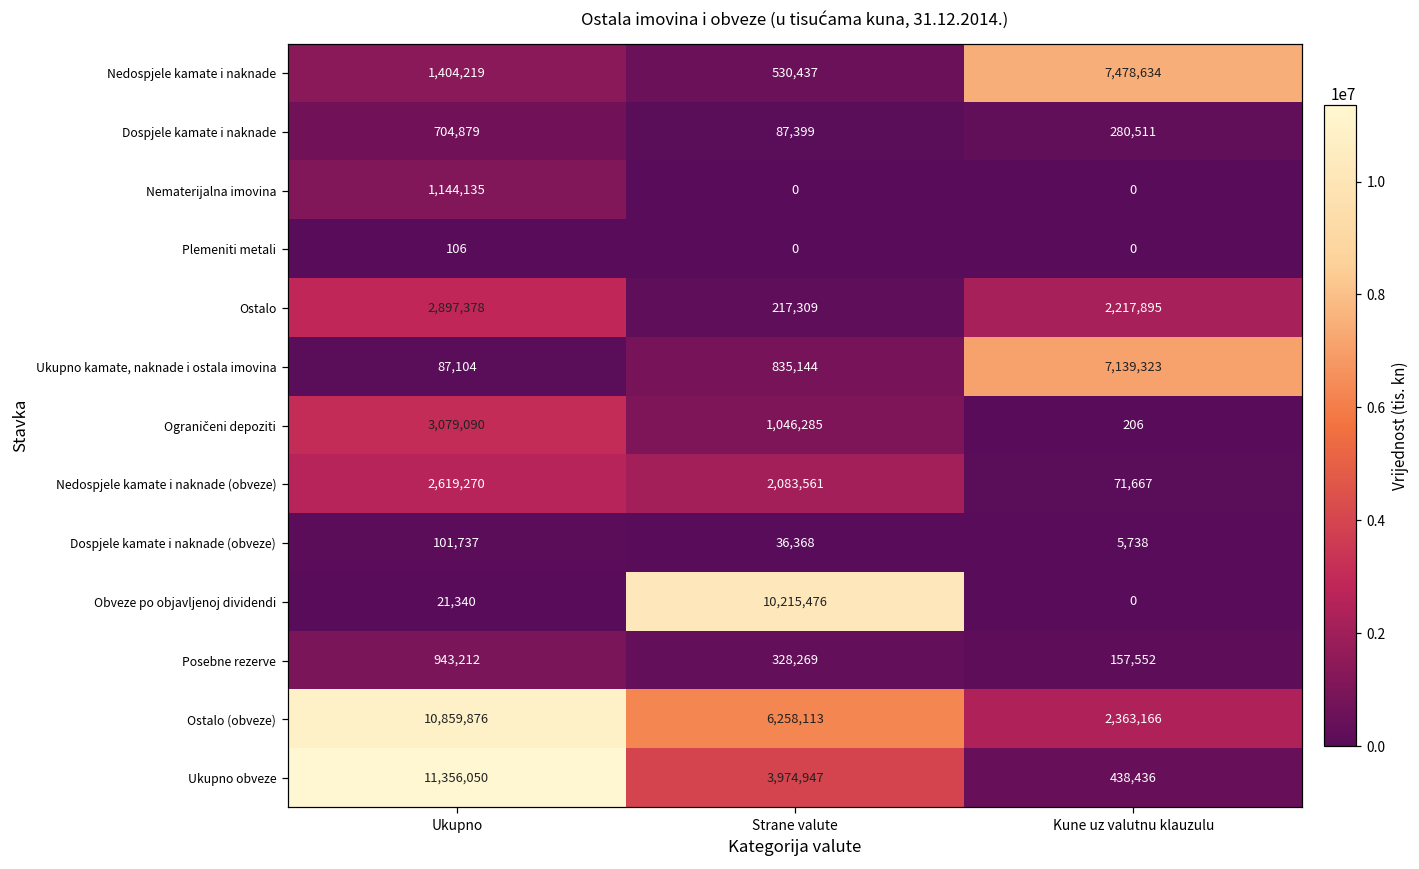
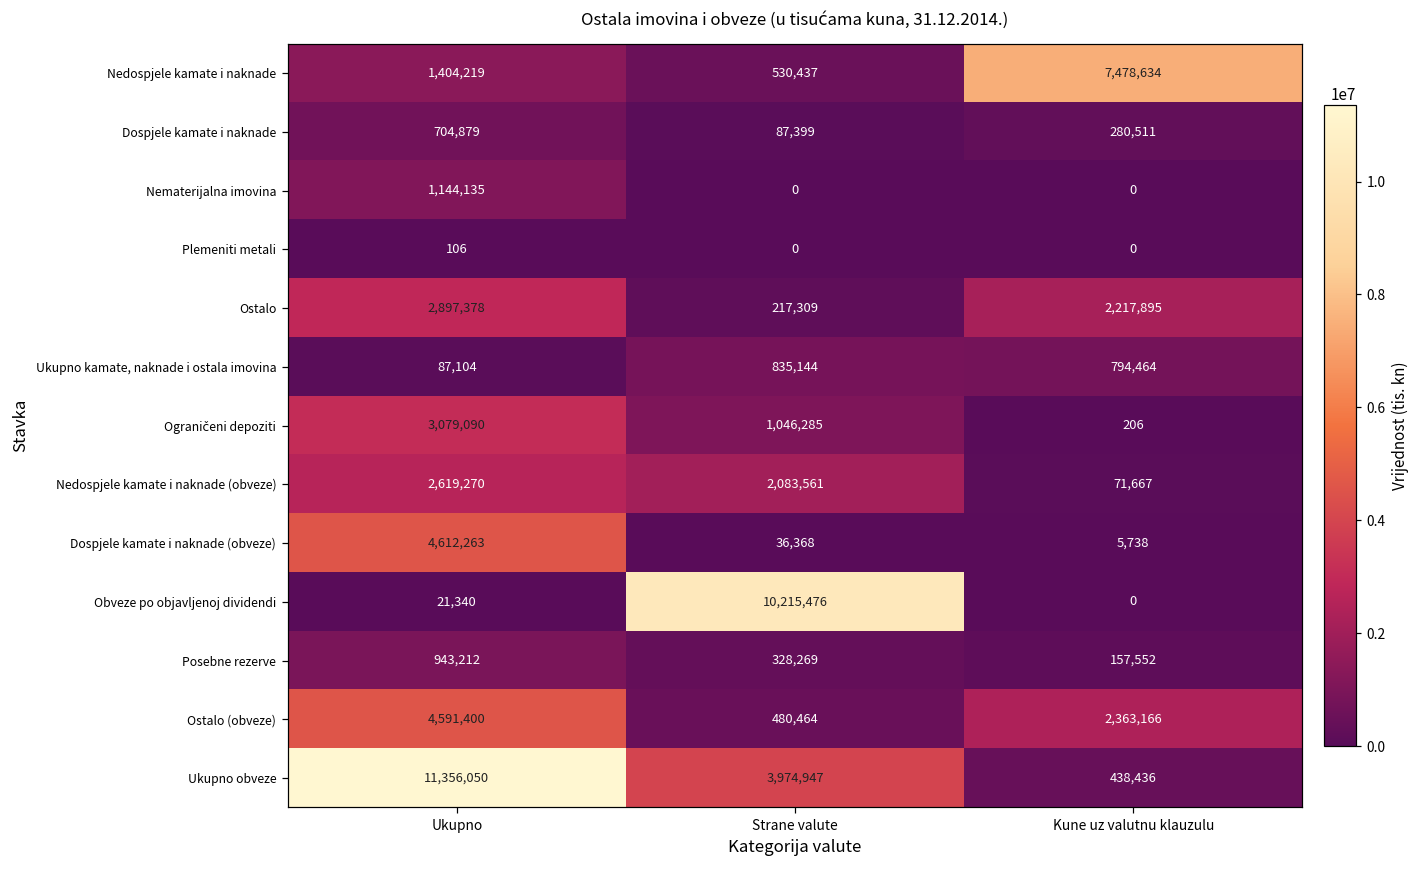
Ukupno kamate, naknade i ostala imovina, Kune uz valutnu klauzulu: 7,139,323 -> 794,464
Dospjele kamate i naknade (obveze), Ukupno: 101,737 -> 4,612,263
Ostalo (obveze), Ukupno: 10,859,876 -> 4,591,400
Ostalo (obveze), Strane valute: 6,258,113 -> 480,464
